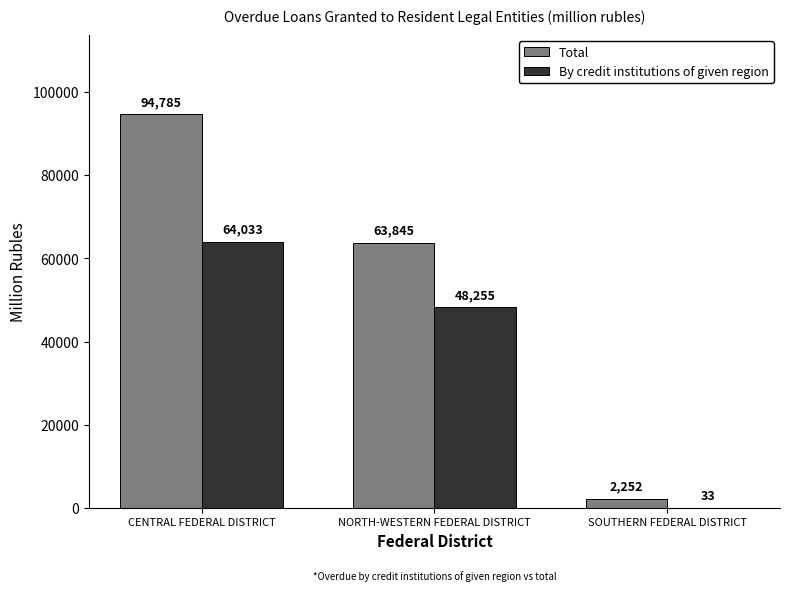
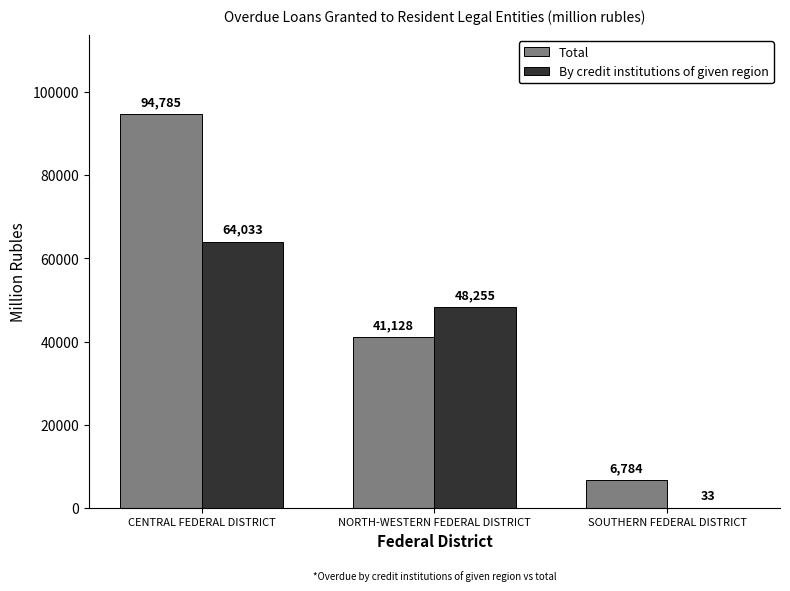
Total, NORTH-WESTERN FEDERAL DISTRICT: 63,845 -> 41,128
Total, SOUTHERN FEDERAL DISTRICT: 2,252 -> 6,784
